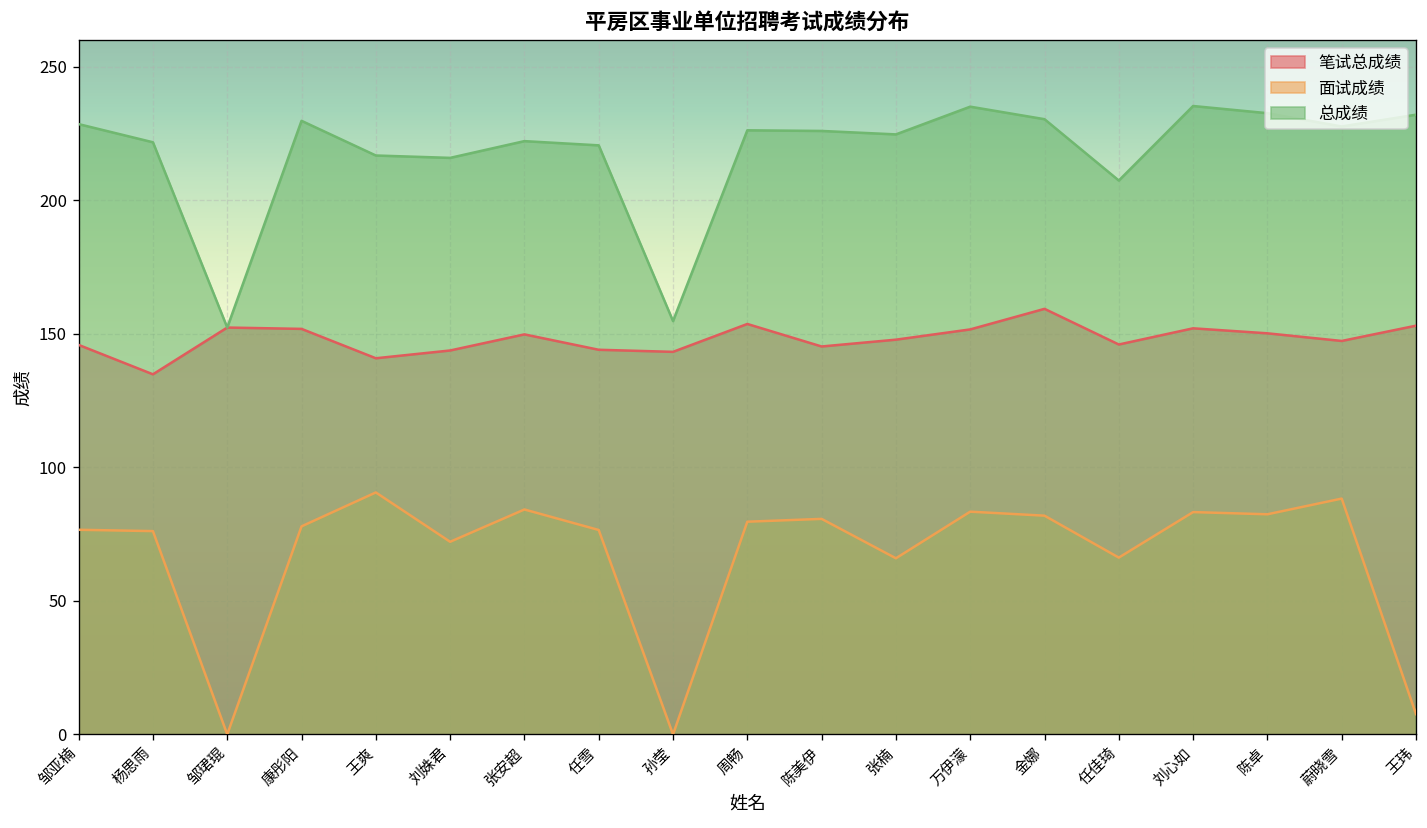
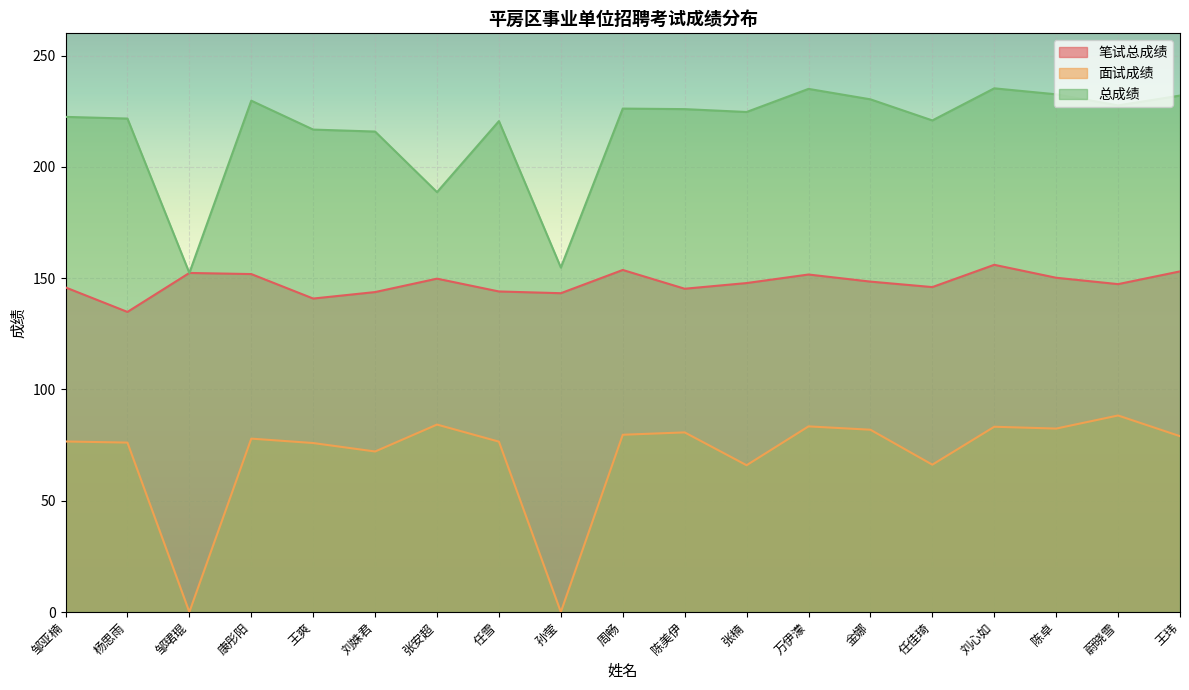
总成绩, 邹亚楠: 229 -> 222
面试成绩, 王爽: 91 -> 76
总成绩, 张安超: 222 -> 189
笔试总成绩, 金娜: 159 -> 148
总成绩, 任佳琦: 207 -> 221
笔试总成绩, 刘心如: 152 -> 156
面试成绩, 王玮: 8 -> 79
